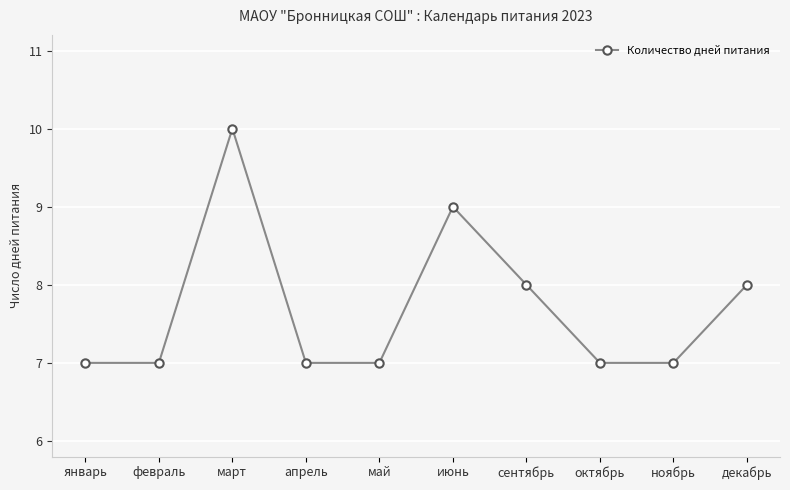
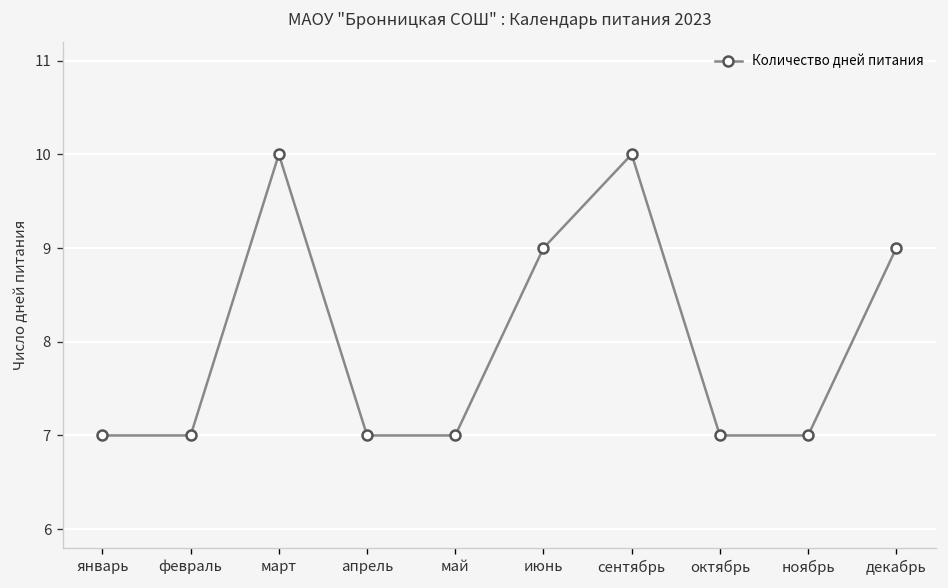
сентябрь: 8 -> 10
декабрь: 8 -> 9
